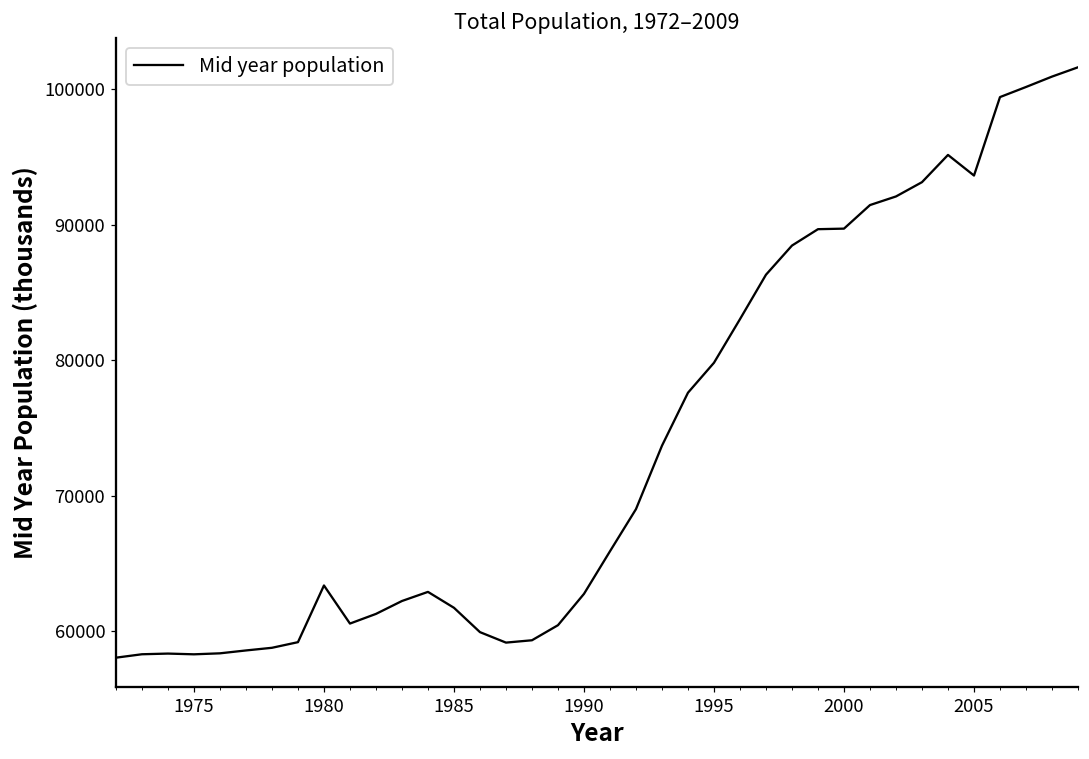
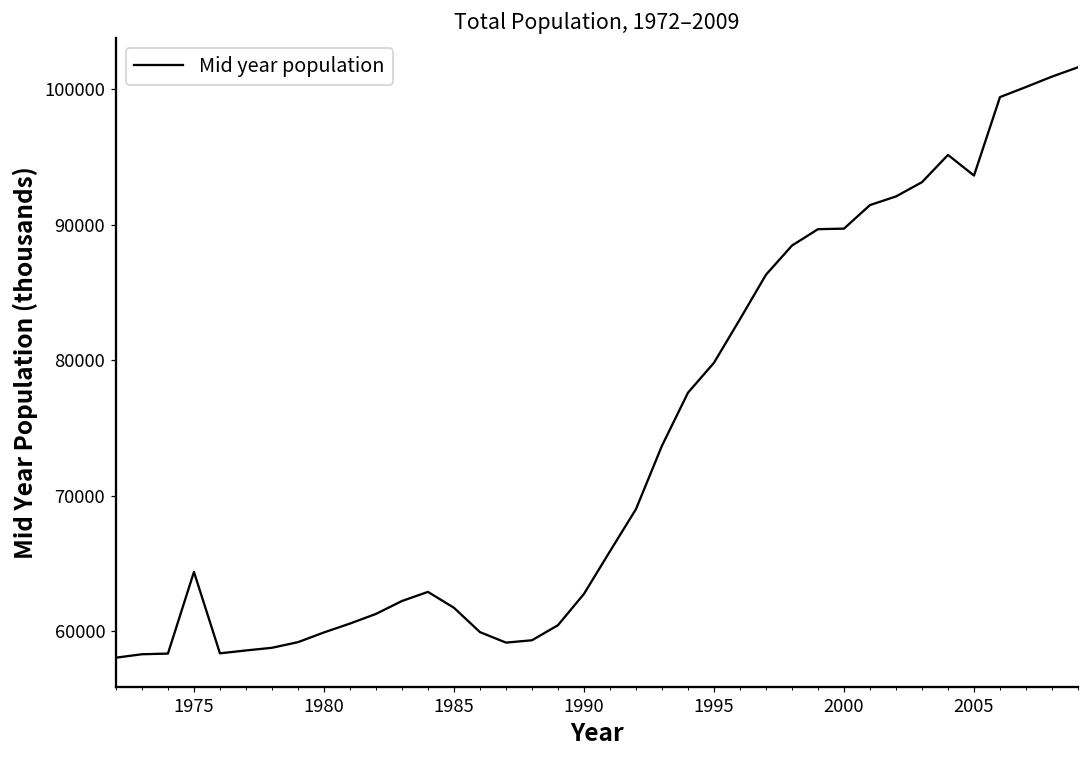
1975: 58300 -> 64400
1980: 63400 -> 59900
